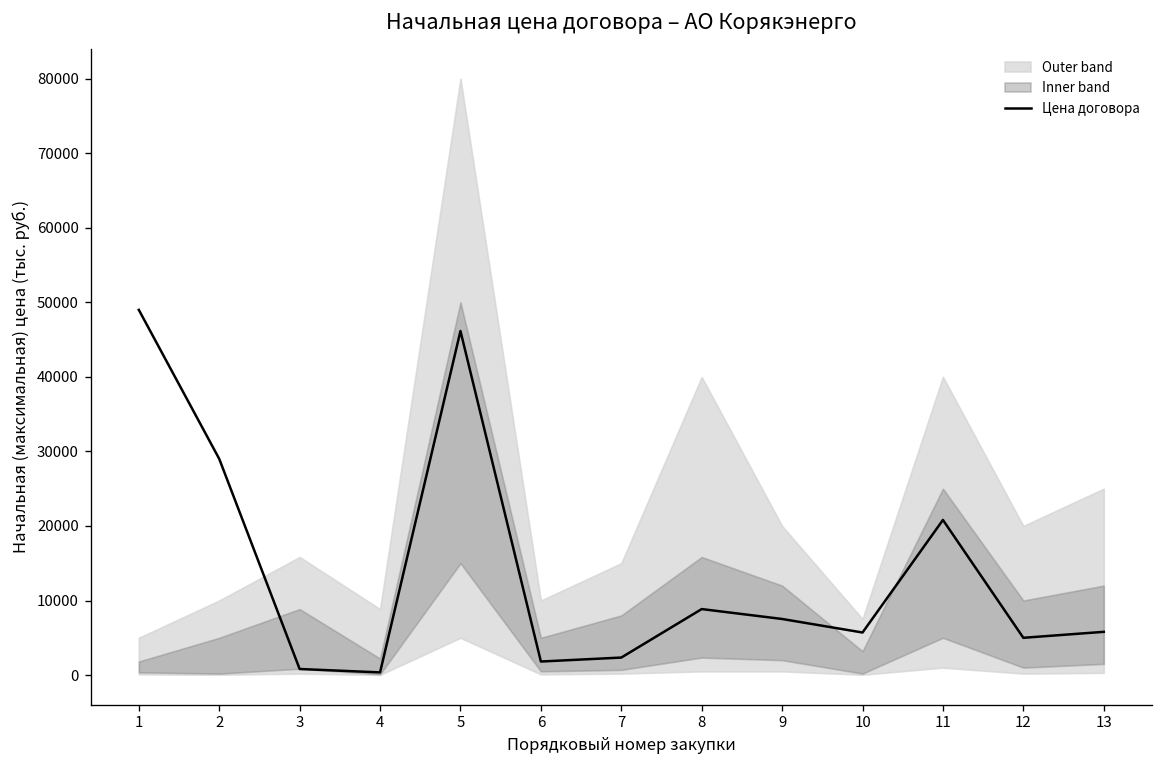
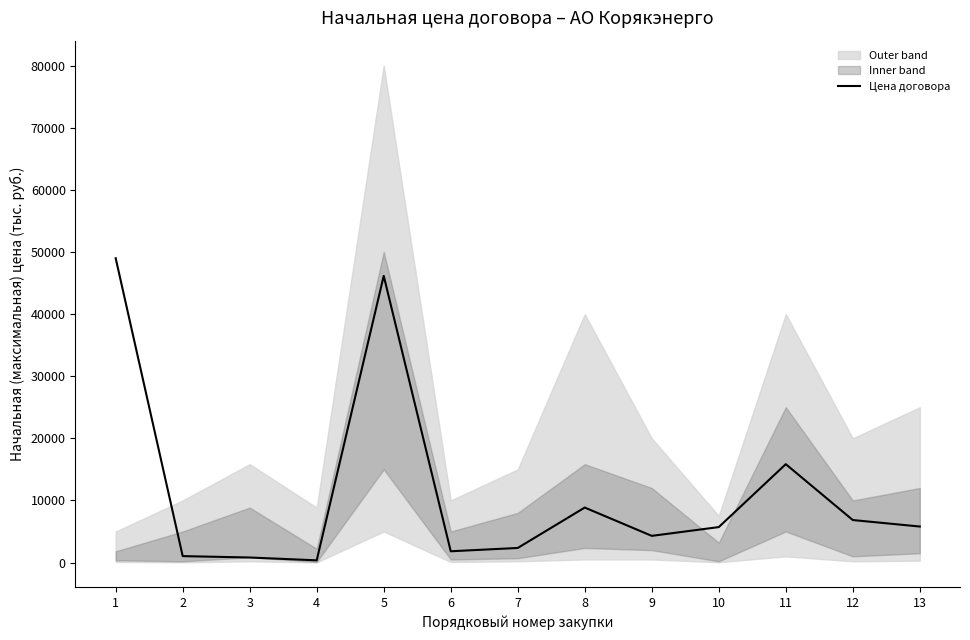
Цена договора, 2: 29000 -> 1000
Цена договора, 9: 8000 -> 4000
Цена договора, 11: 21000 -> 16000
Цена договора, 12: 5000 -> 7000
